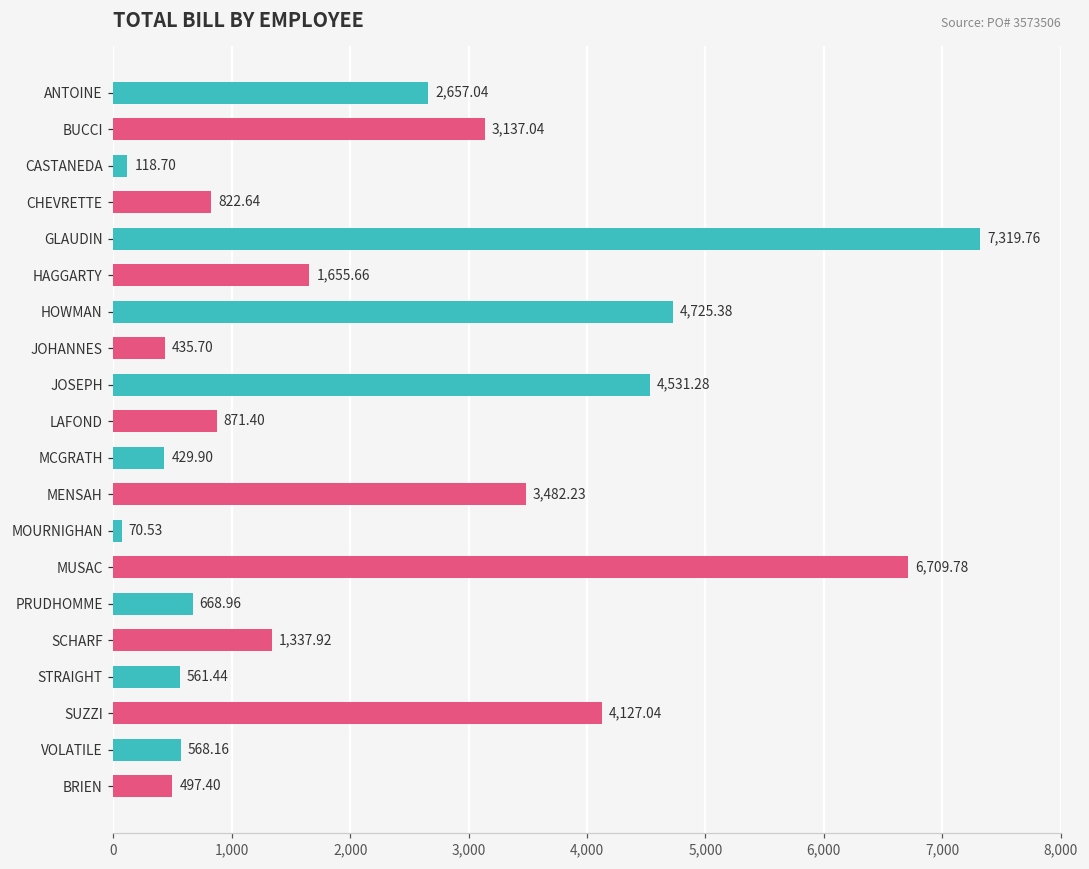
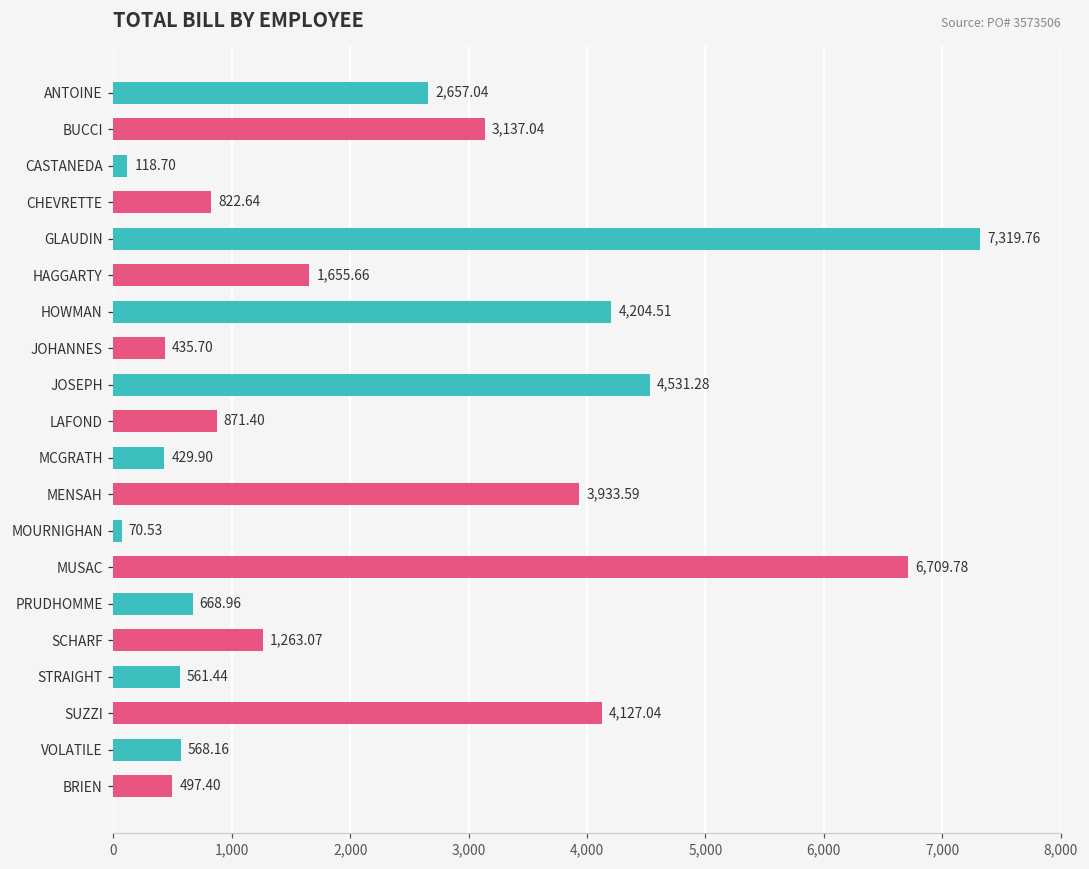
HOWMAN: 4,725.38 -> 4,204.51
MENSAH: 3,482.23 -> 3,933.59
SCHARF: 1,337.92 -> 1,263.07
